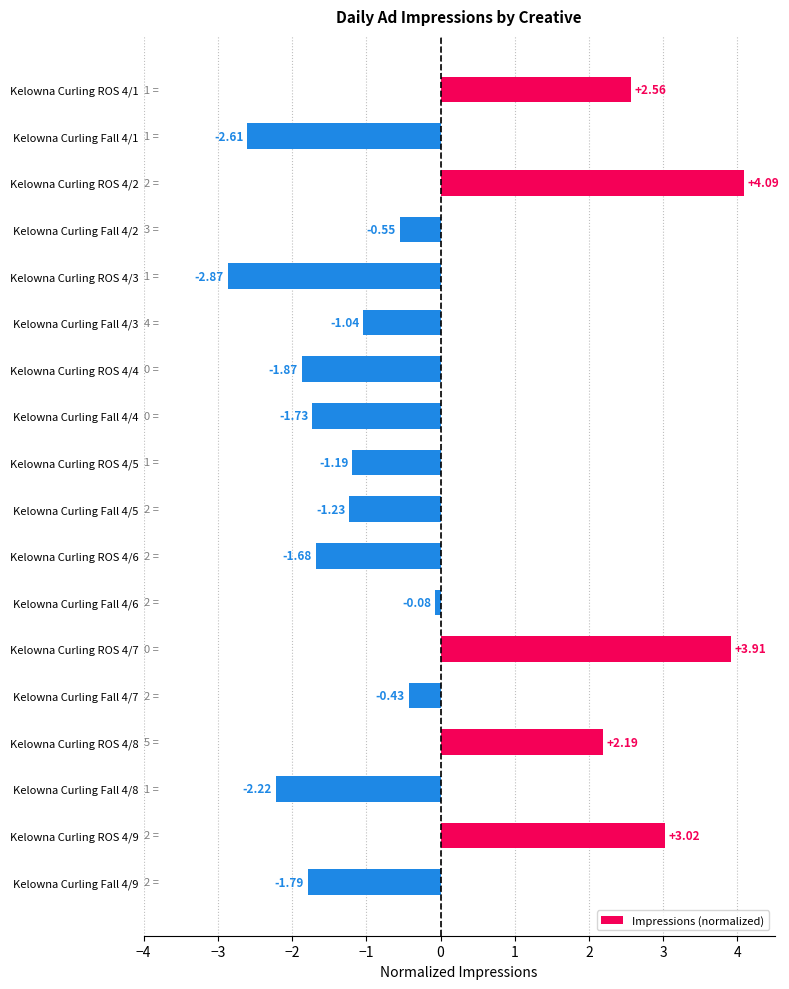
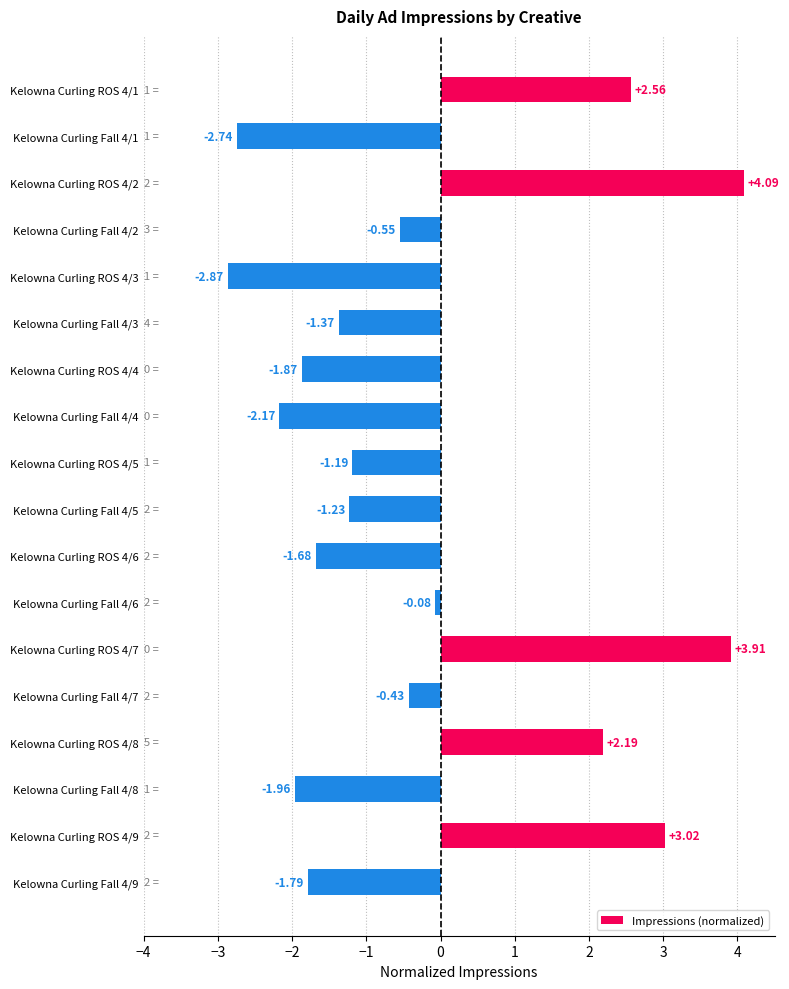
Kelowna Curling Fall 4/1: -2.61 -> -2.74
Kelowna Curling Fall 4/3: -1.04 -> -1.37
Kelowna Curling Fall 4/4: -1.73 -> -2.17
Kelowna Curling Fall 4/8: -2.22 -> -1.96
